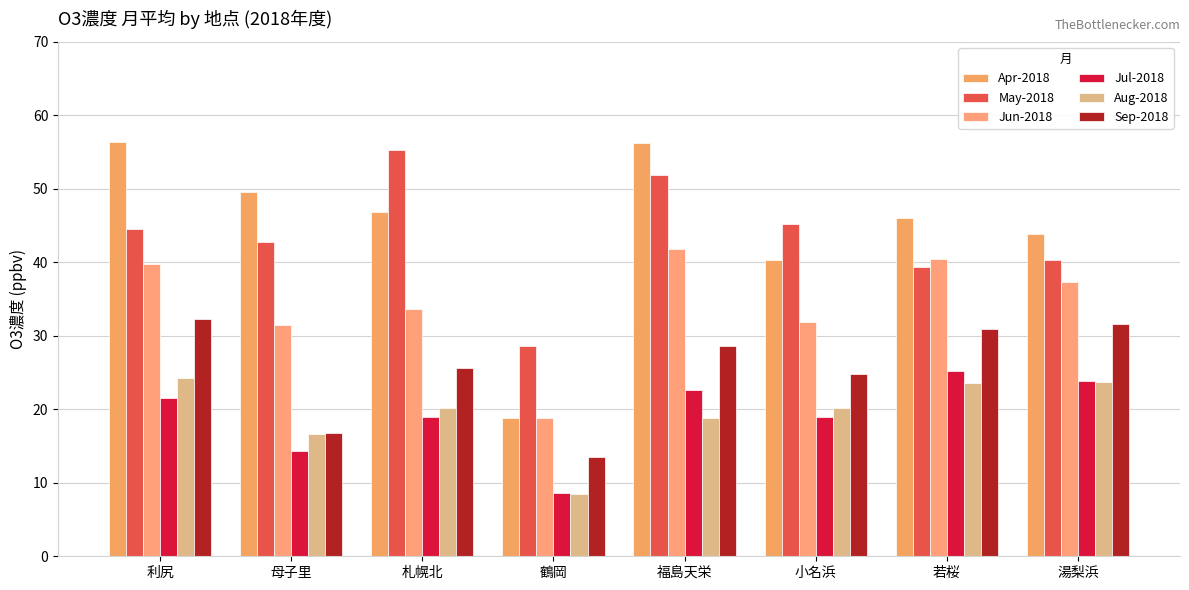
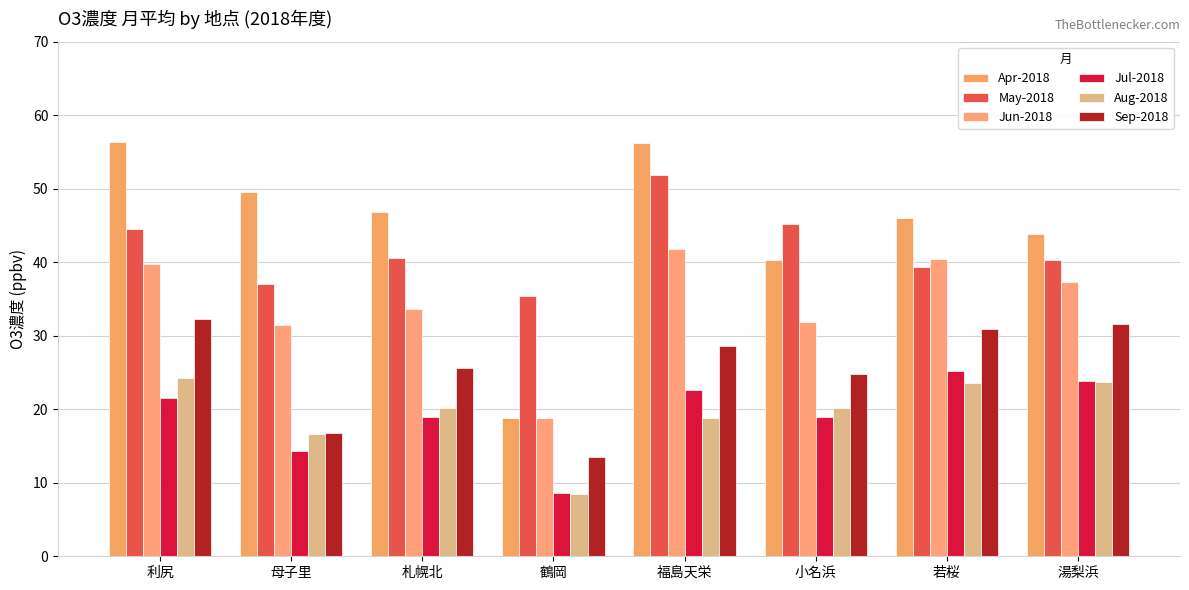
May-2018, 母子里: 43 -> 37
May-2018, 札幌北: 55 -> 41
May-2018, 鶴岡: 29 -> 35
